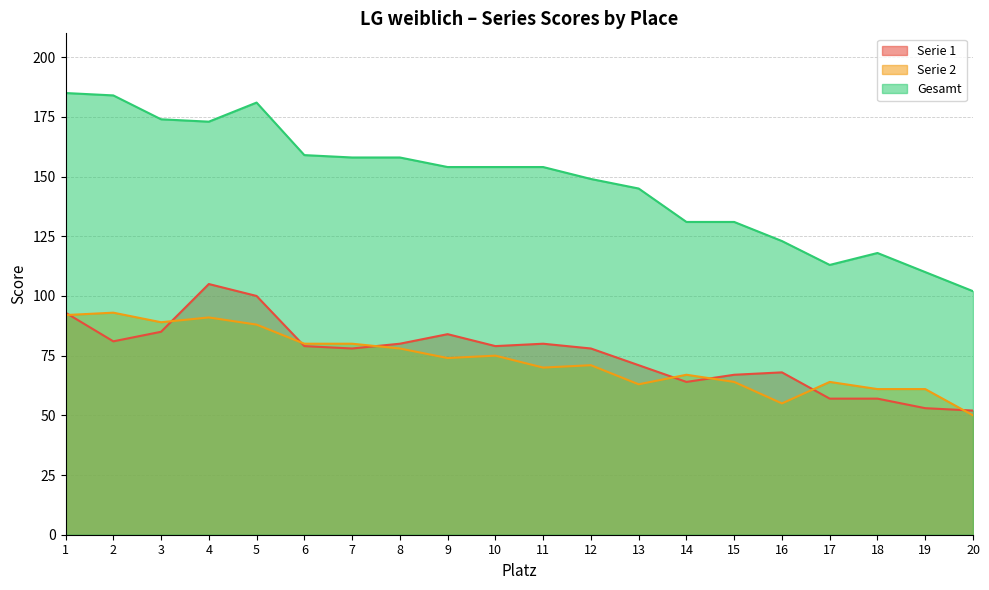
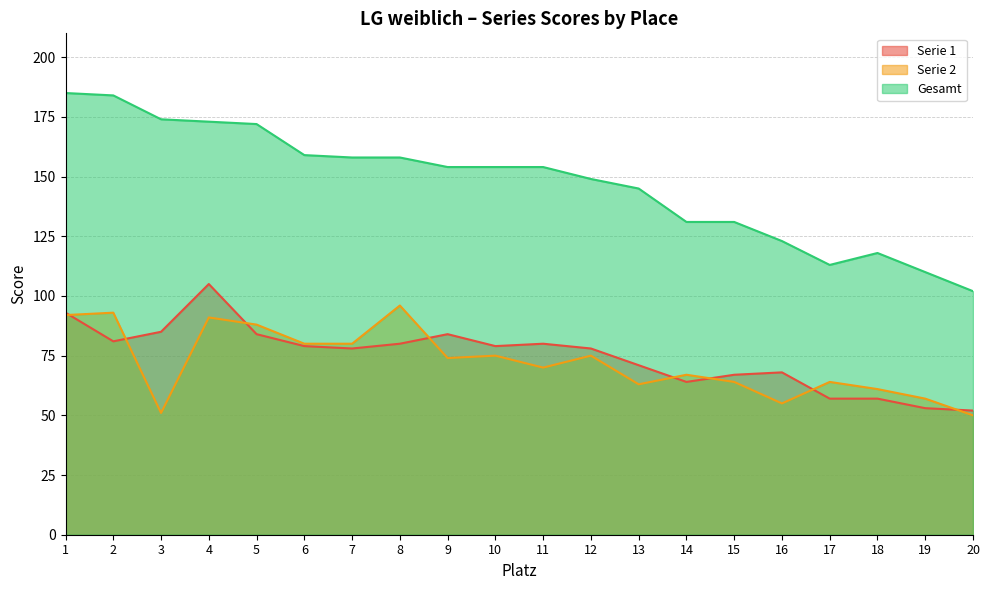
Serie 2, 3: 89 -> 51
Serie 1, 5: 100 -> 84
Gesamt, 5: 181 -> 172
Serie 2, 8: 78 -> 96
Serie 2, 12: 71 -> 75
Serie 2, 19: 61 -> 57
